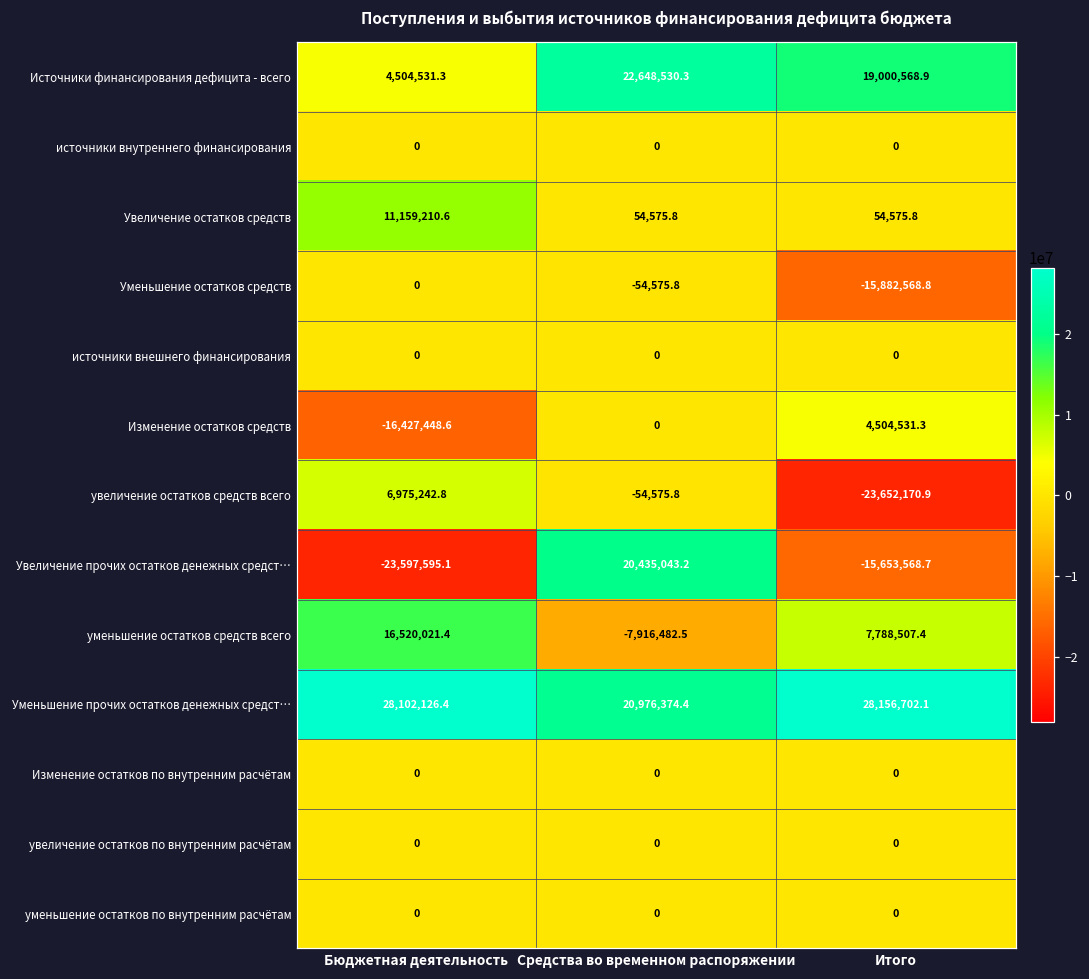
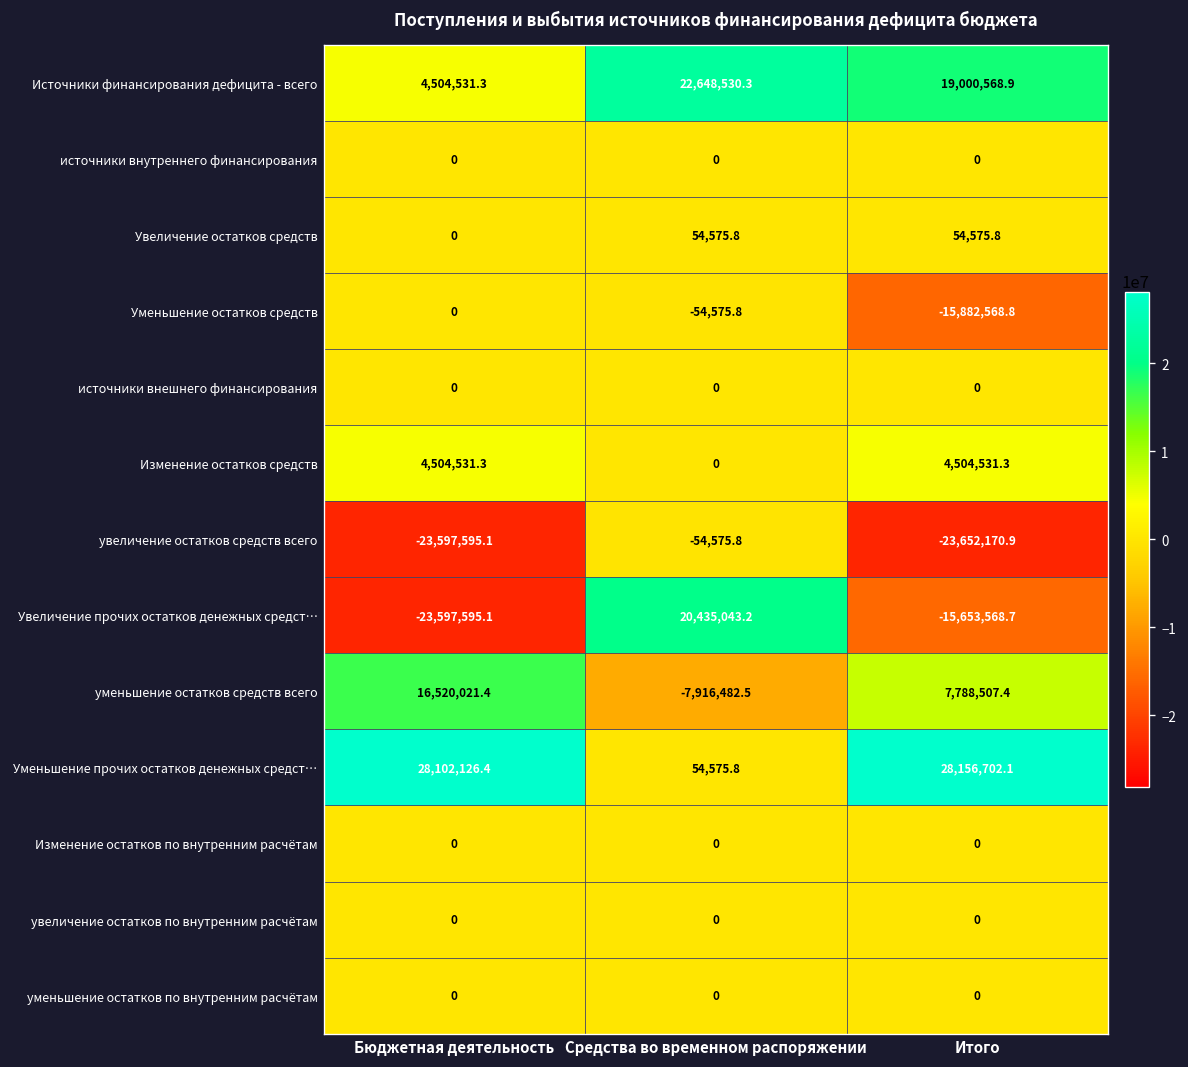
Увеличение остатков средств, Бюджетная деятельность: 11,159,210.6 -> 0
Изменение остатков средств, Бюджетная деятельность: -16,427,448.6 -> 4,504,531.3
увеличение остатков средств всего, Бюджетная деятельность: 6,975,242.8 -> -23,597,595.1
Уменьшение прочих остатков денежных средст…, Средства во временном распоряжении: 20,976,374.4 -> 54,575.8
